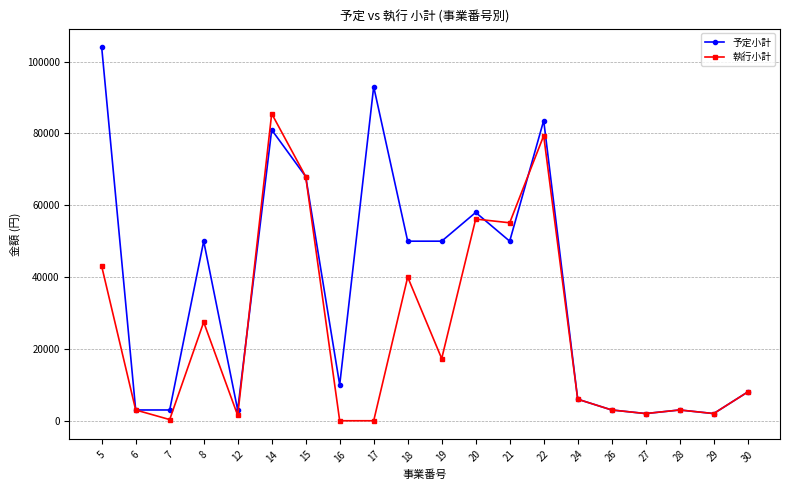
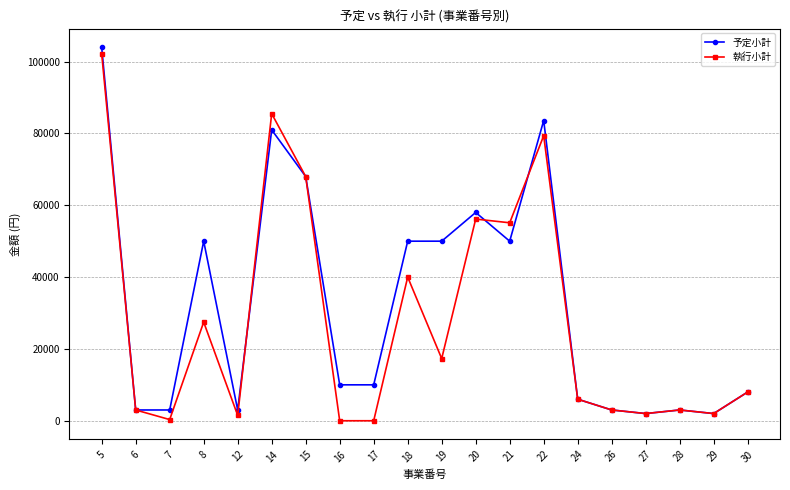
執行小計, 5: 43000 -> 102000
予定小計, 17: 93000 -> 10000
